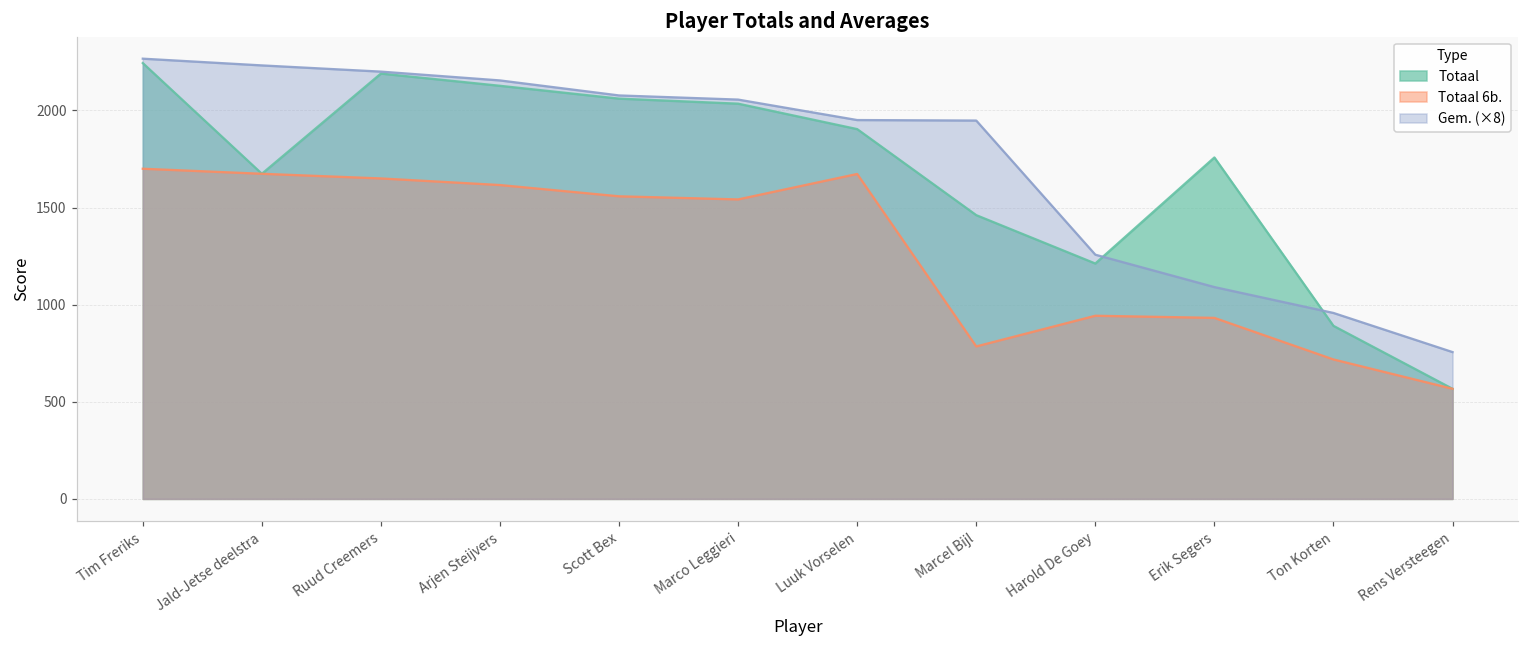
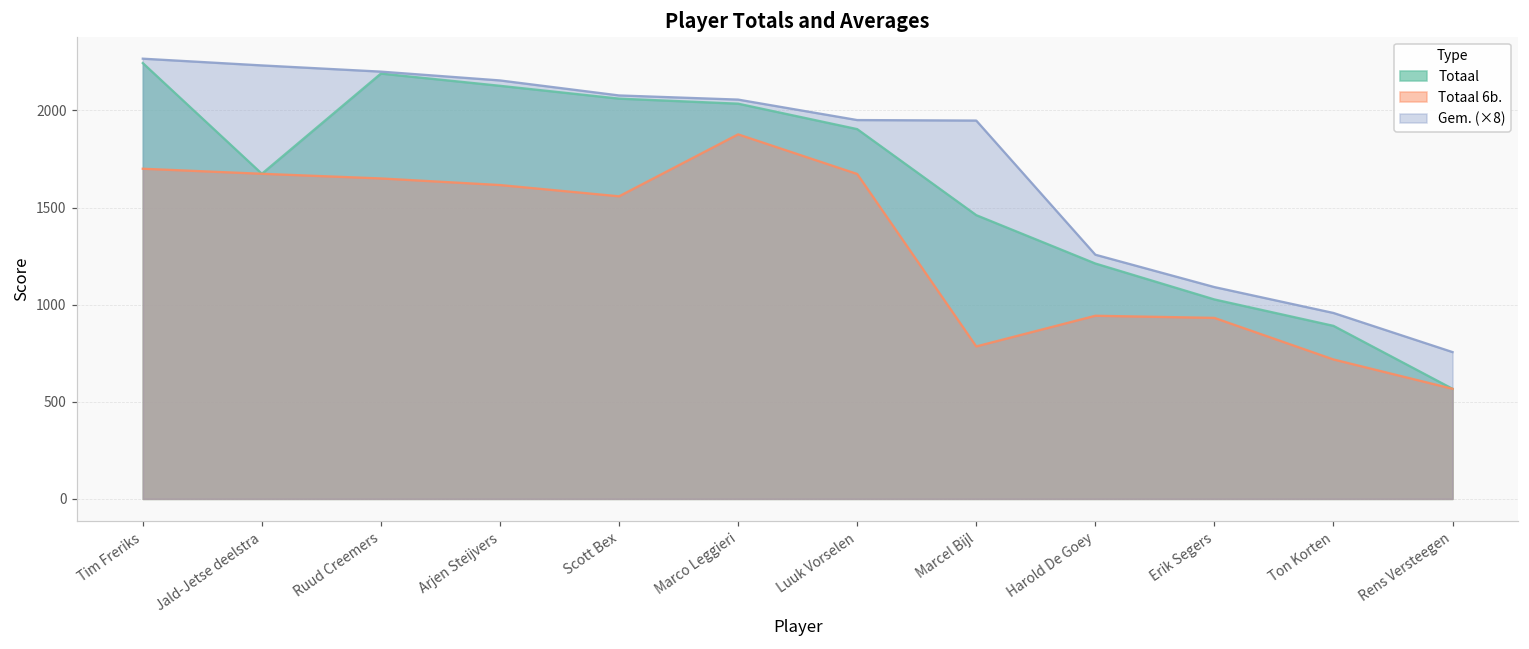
Totaal 6b., Marco Leggieri: 1540 -> 1880
Totaal, Erik Segers: 1760 -> 1030
